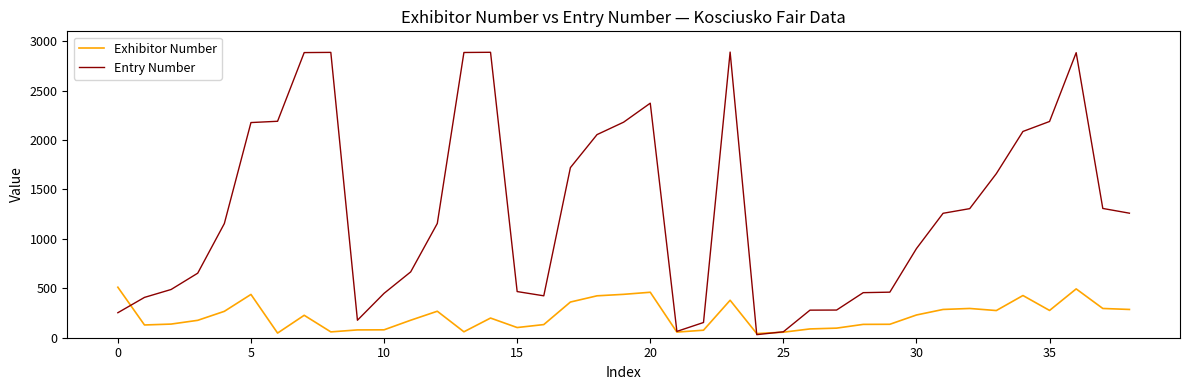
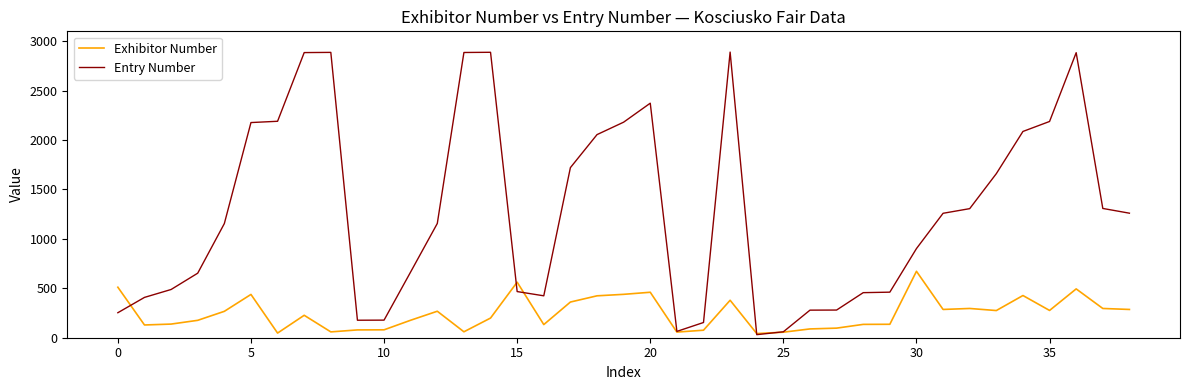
Entry Number, 10: 400 -> 200
Exhibitor Number, 15: 100 -> 600
Exhibitor Number, 30: 200 -> 700
